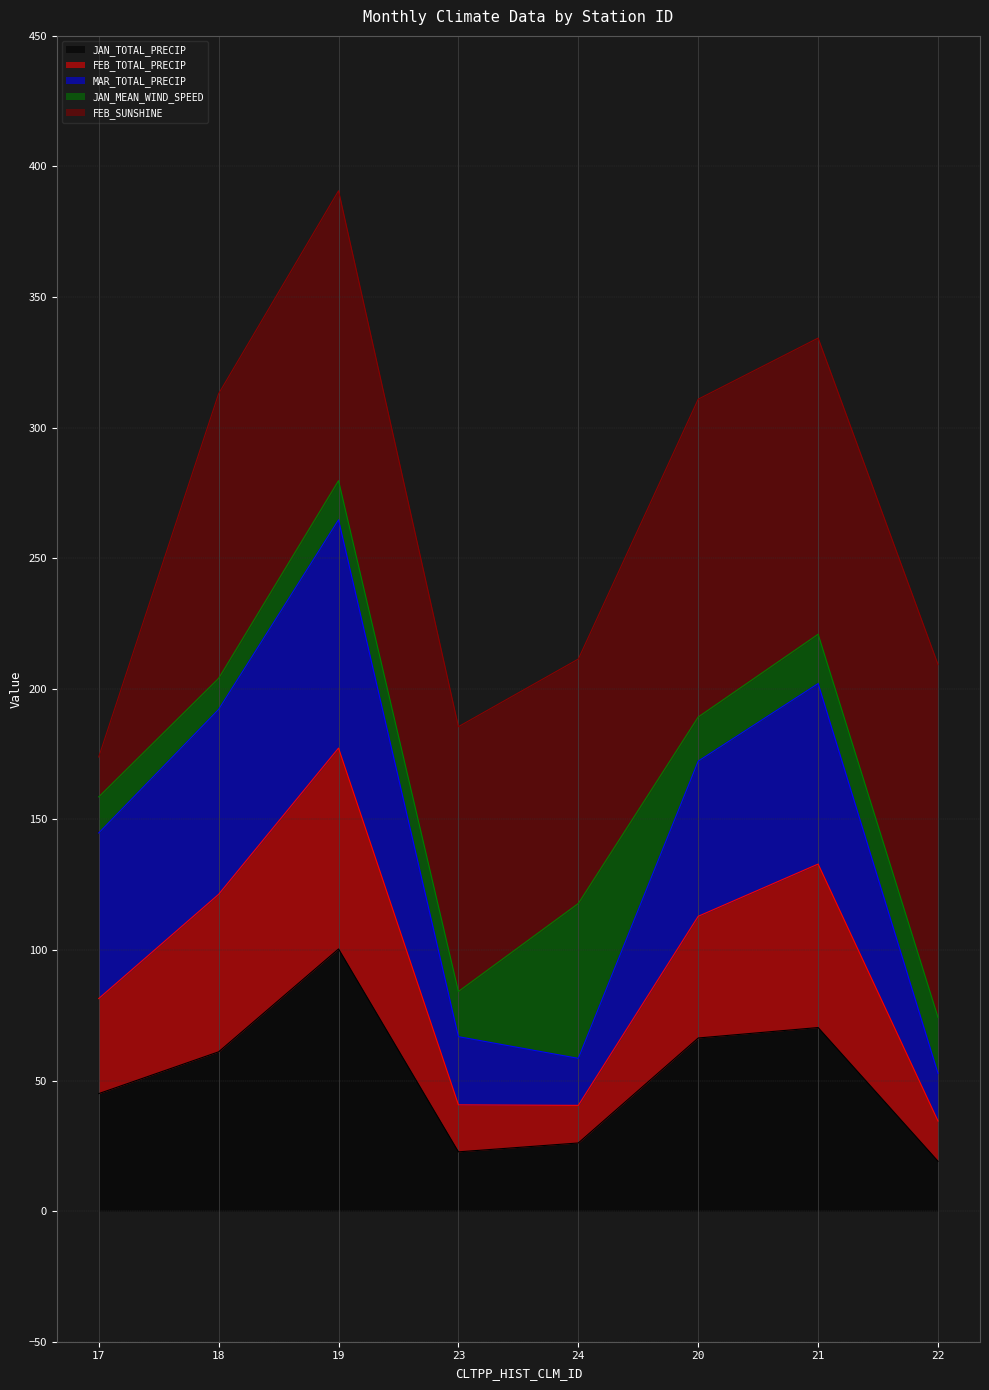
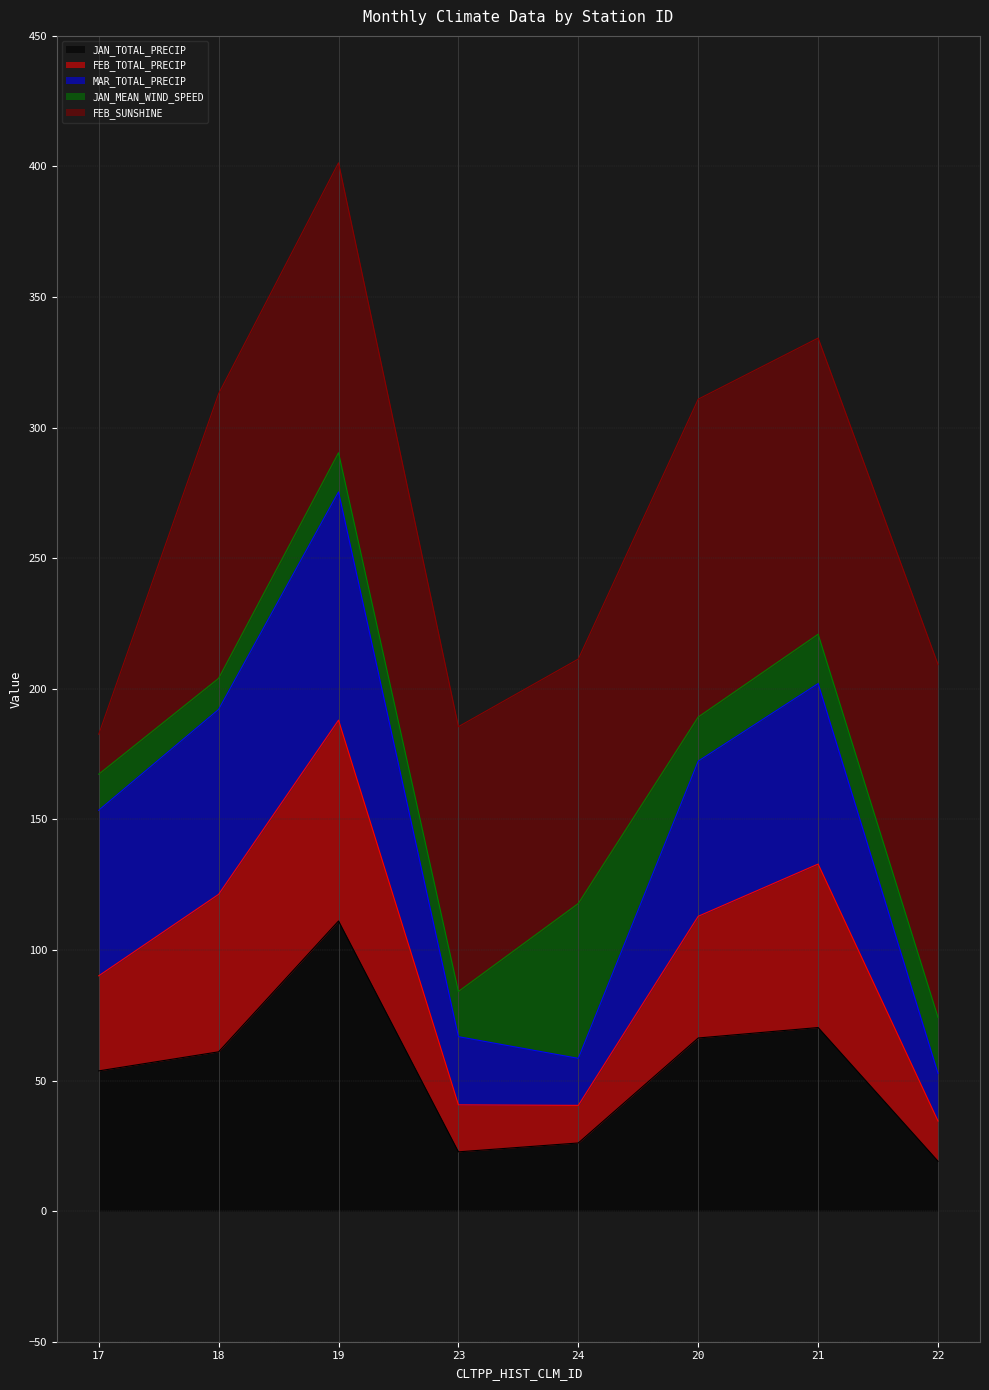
JAN_TOTAL_PRECIP, 17: 45 -> 54
JAN_TOTAL_PRECIP, 19: 100 -> 111
